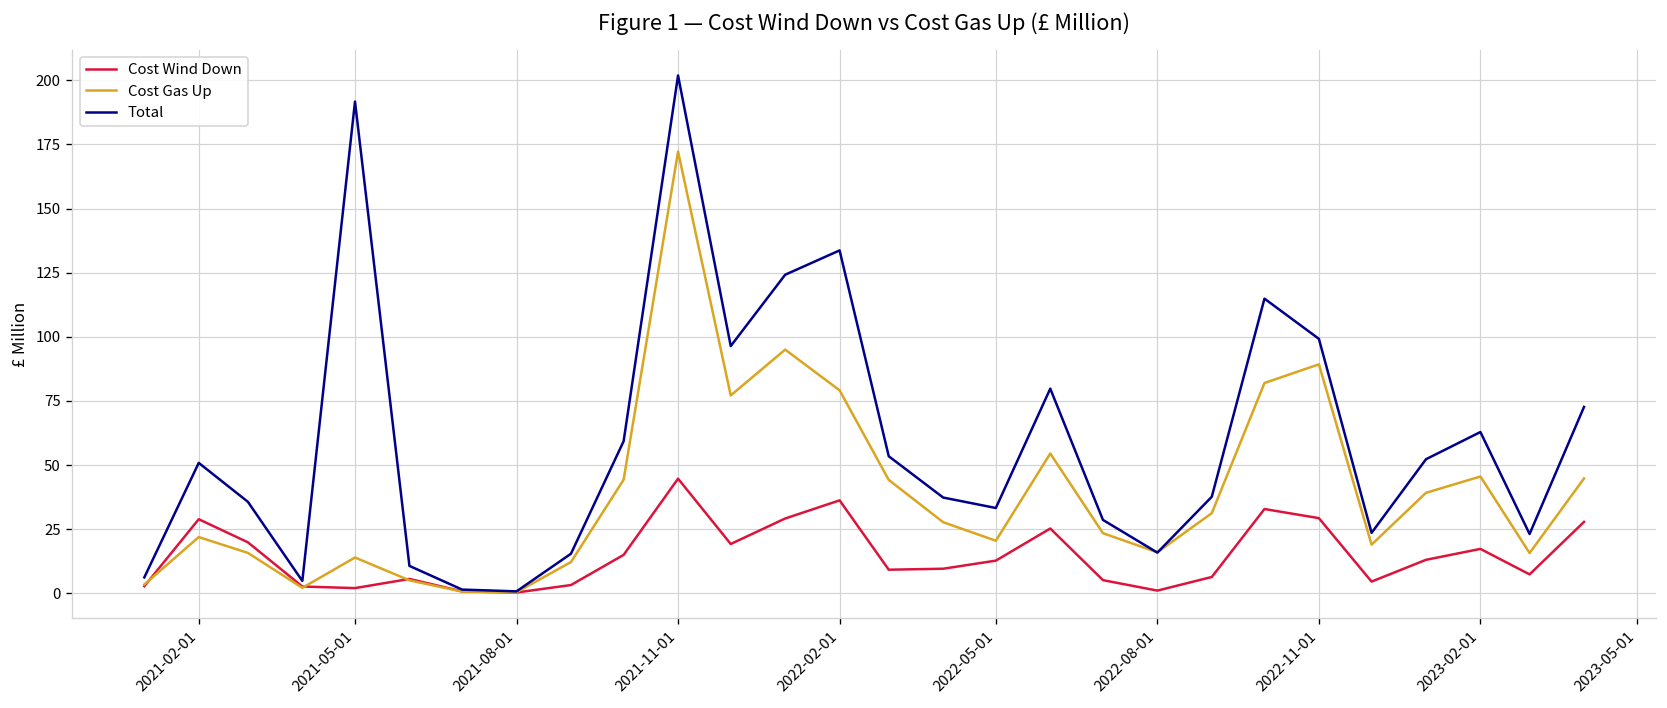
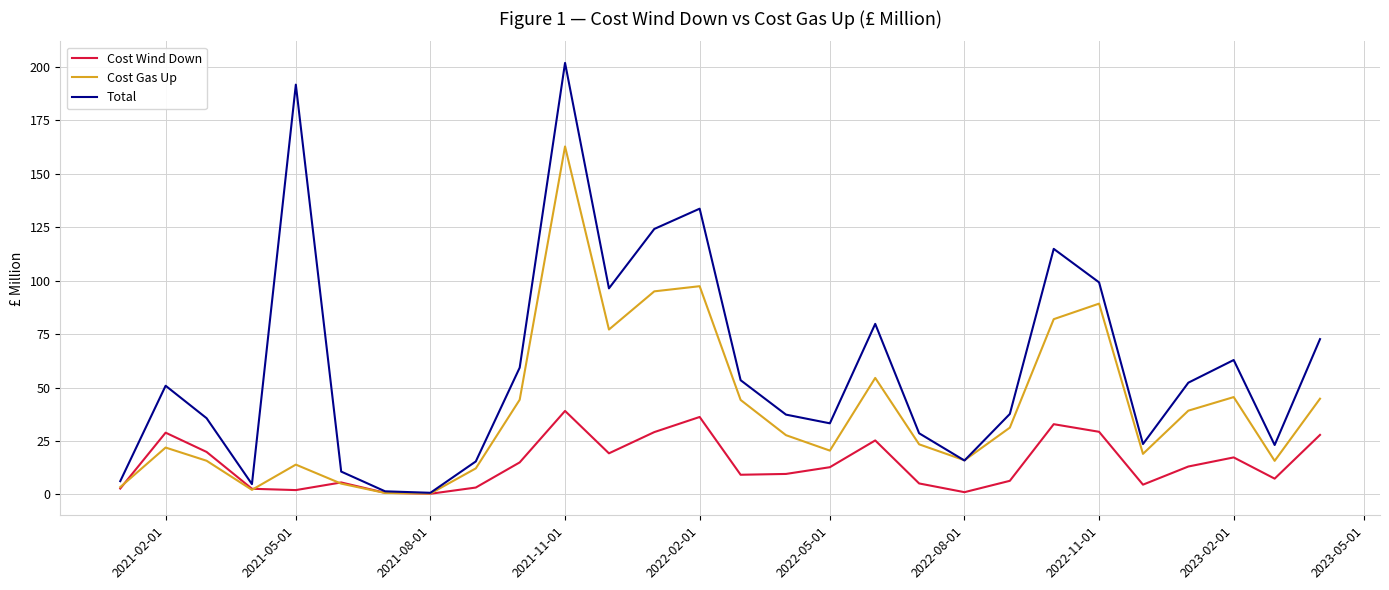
Cost Wind Down, 2021-11-01: 45 -> 39
Cost Gas Up, 2021-11-01: 172 -> 163
Cost Gas Up, 2022-02-01: 79 -> 97
